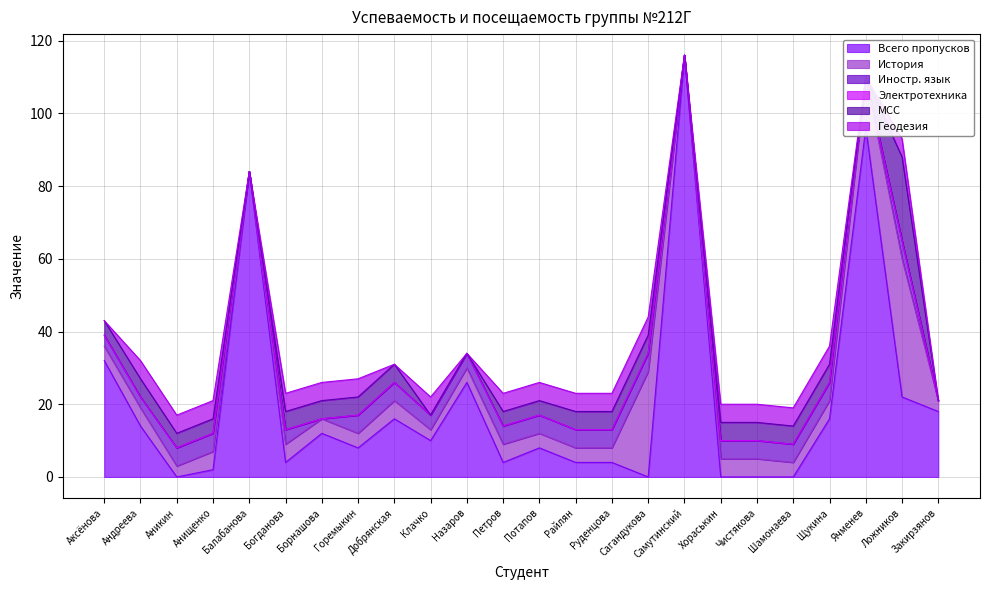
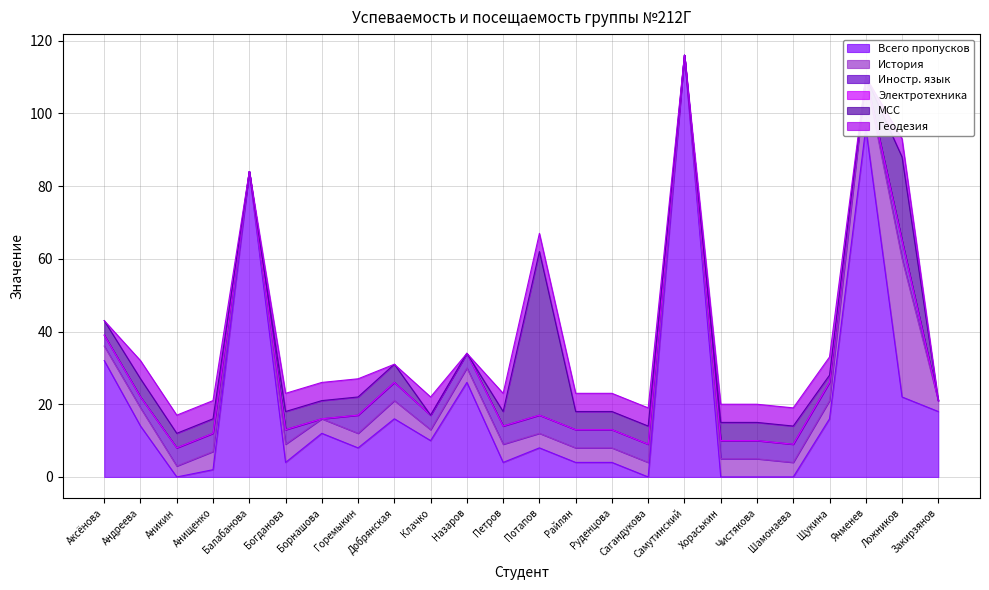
МСС, Потапов: 4 -> 45
История, Сагандукова: 29 -> 4
МСС, Щукина: 5 -> 2
